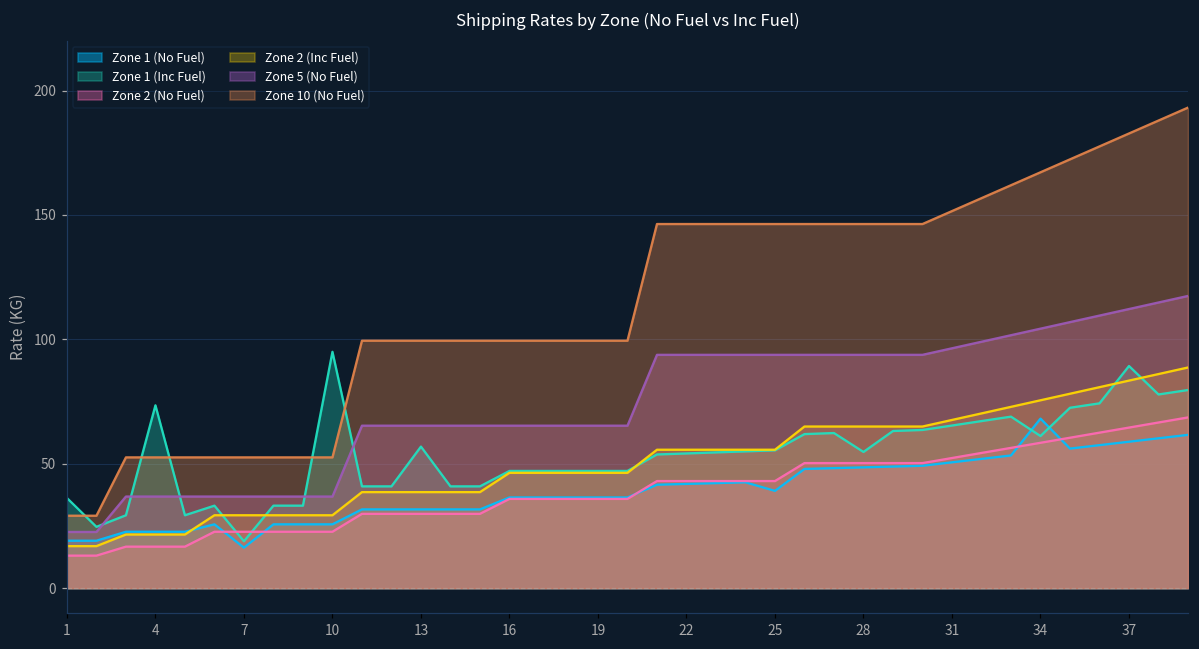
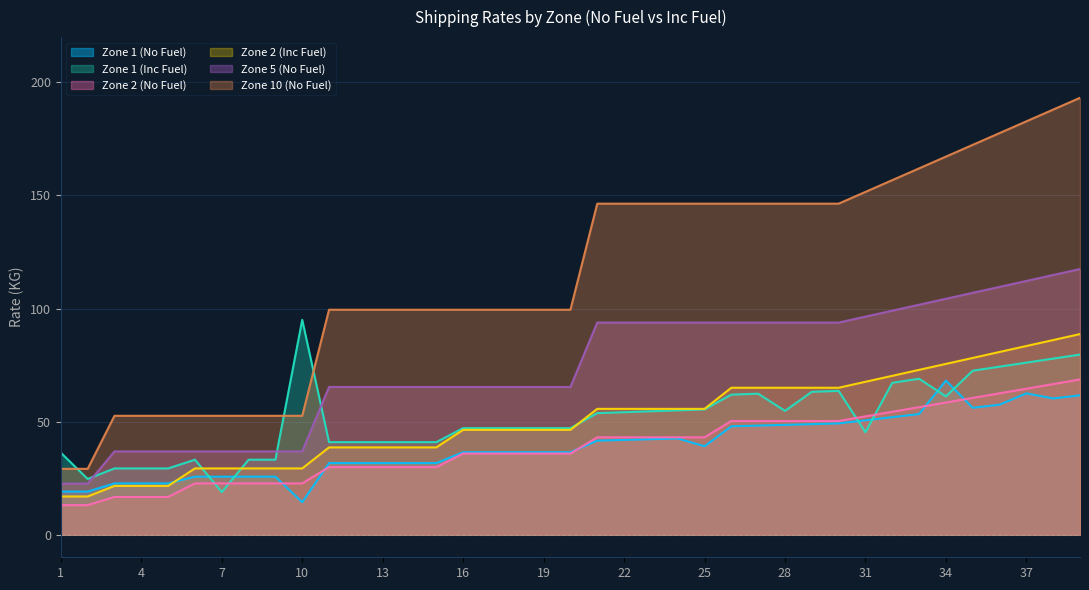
Zone 1 (Inc Fuel), 4: 73 -> 29
Zone 1 (No Fuel), 7: 16 -> 26
Zone 1 (No Fuel), 10: 26 -> 14
Zone 1 (Inc Fuel), 13: 57 -> 41
Zone 1 (Inc Fuel), 31: 65 -> 45
Zone 1 (No Fuel), 37: 59 -> 62
Zone 1 (Inc Fuel), 37: 89 -> 76
